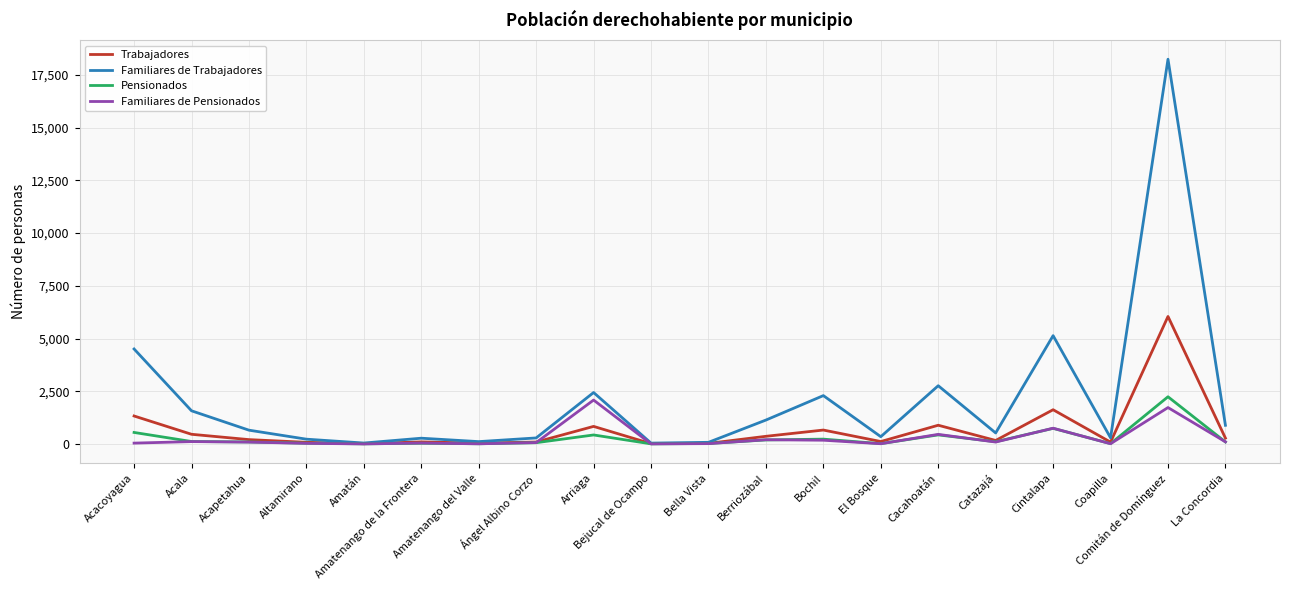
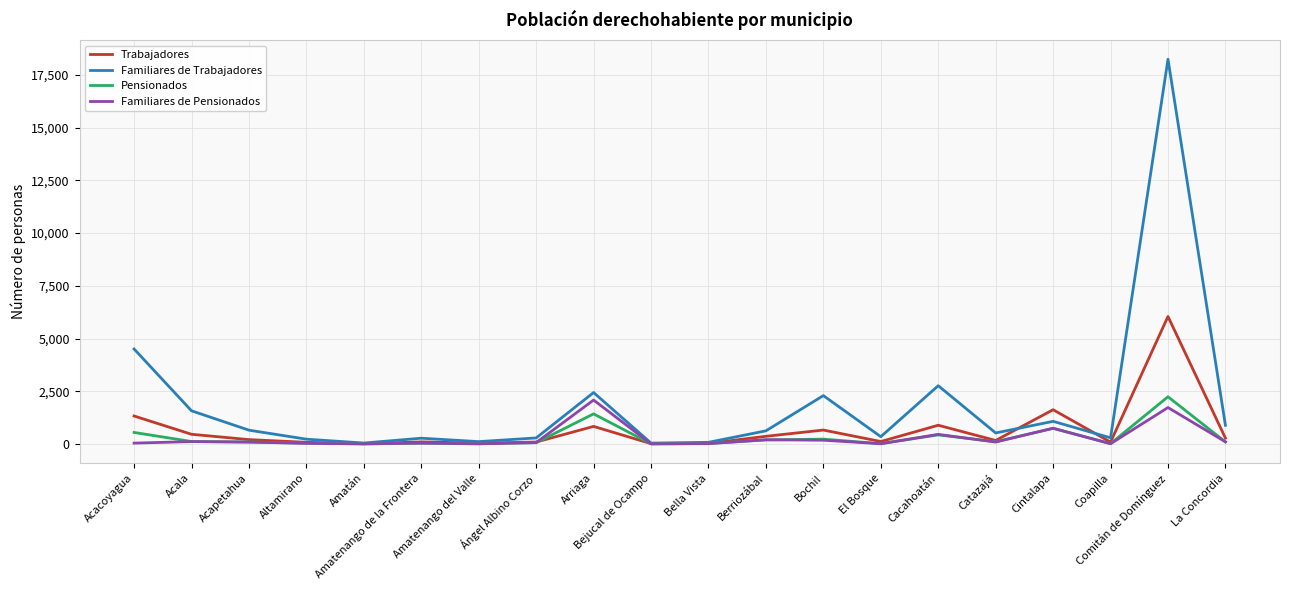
Pensionados, Arriaga: 400 -> 1,400
Familiares de Trabajadores, Berriozábal: 1,100 -> 600
Familiares de Trabajadores, Cintalapa: 5,100 -> 1,100
